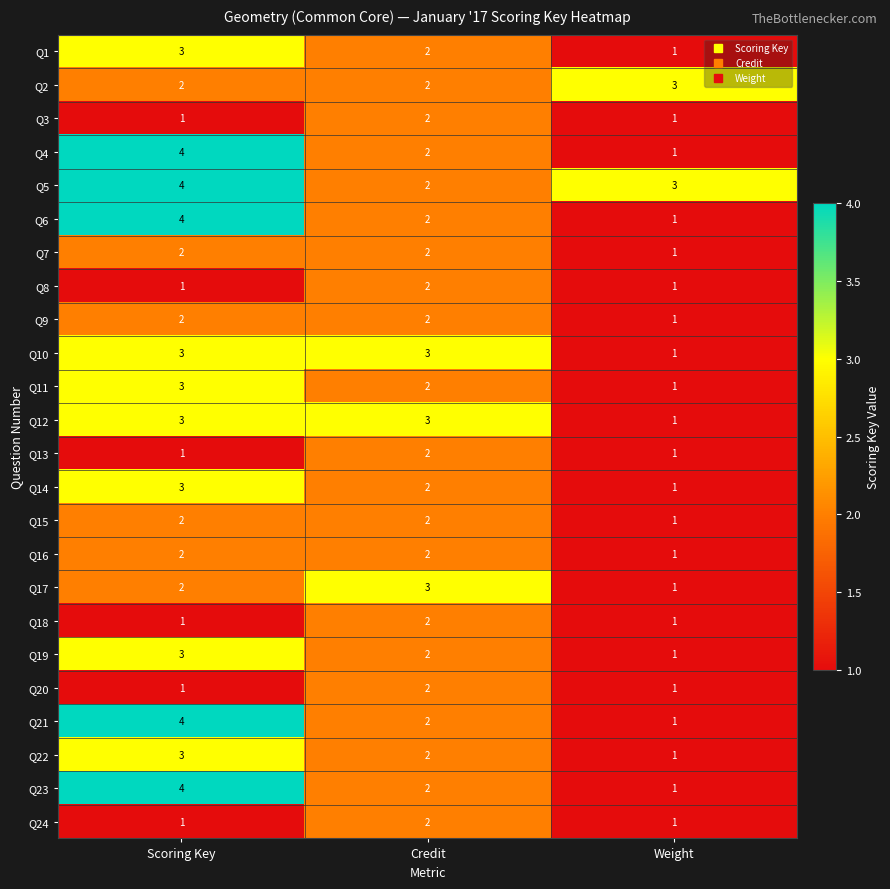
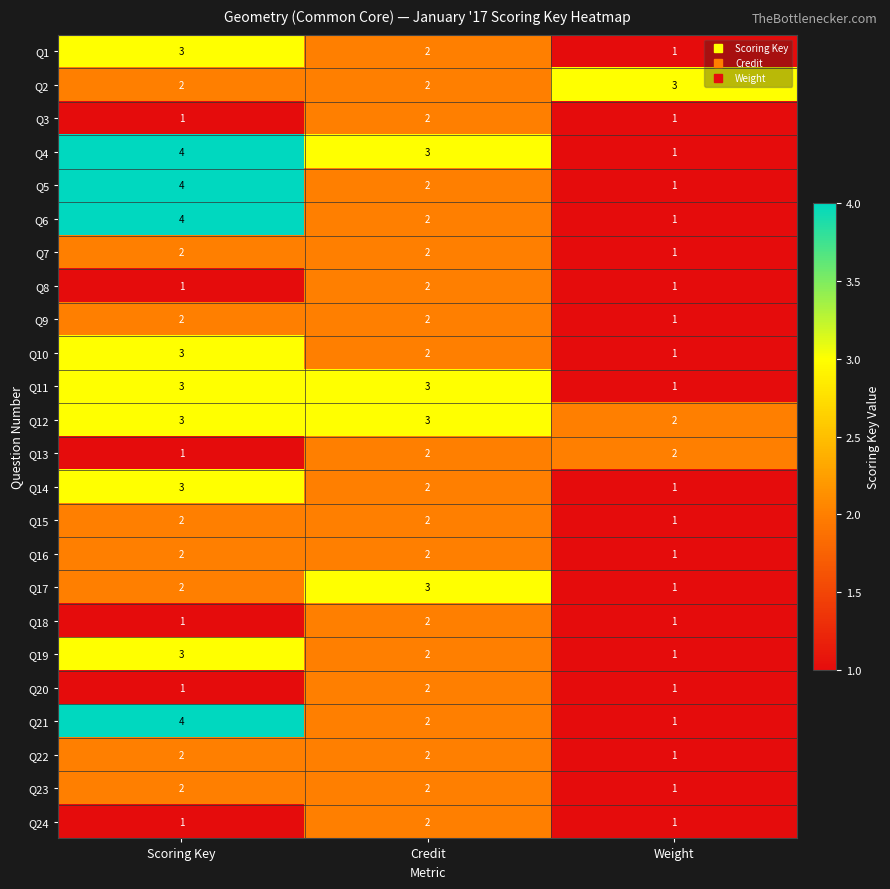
Q4, Credit: 2 -> 3
Q5, Weight: 3 -> 1
Q10, Credit: 3 -> 2
Q11, Credit: 2 -> 3
Q12, Weight: 1 -> 2
Q13, Weight: 1 -> 2
Q22, Scoring Key: 3 -> 2
Q23, Scoring Key: 4 -> 2
